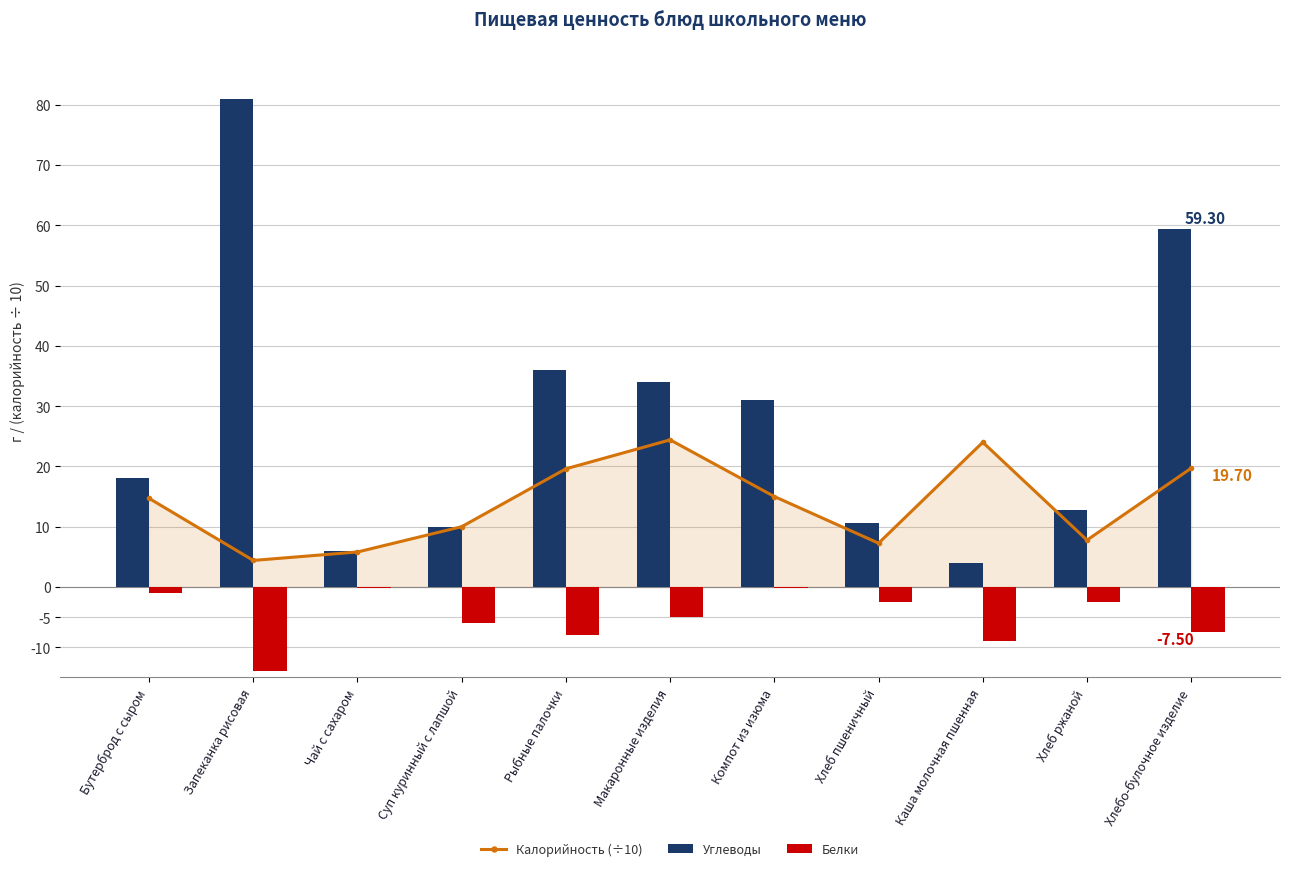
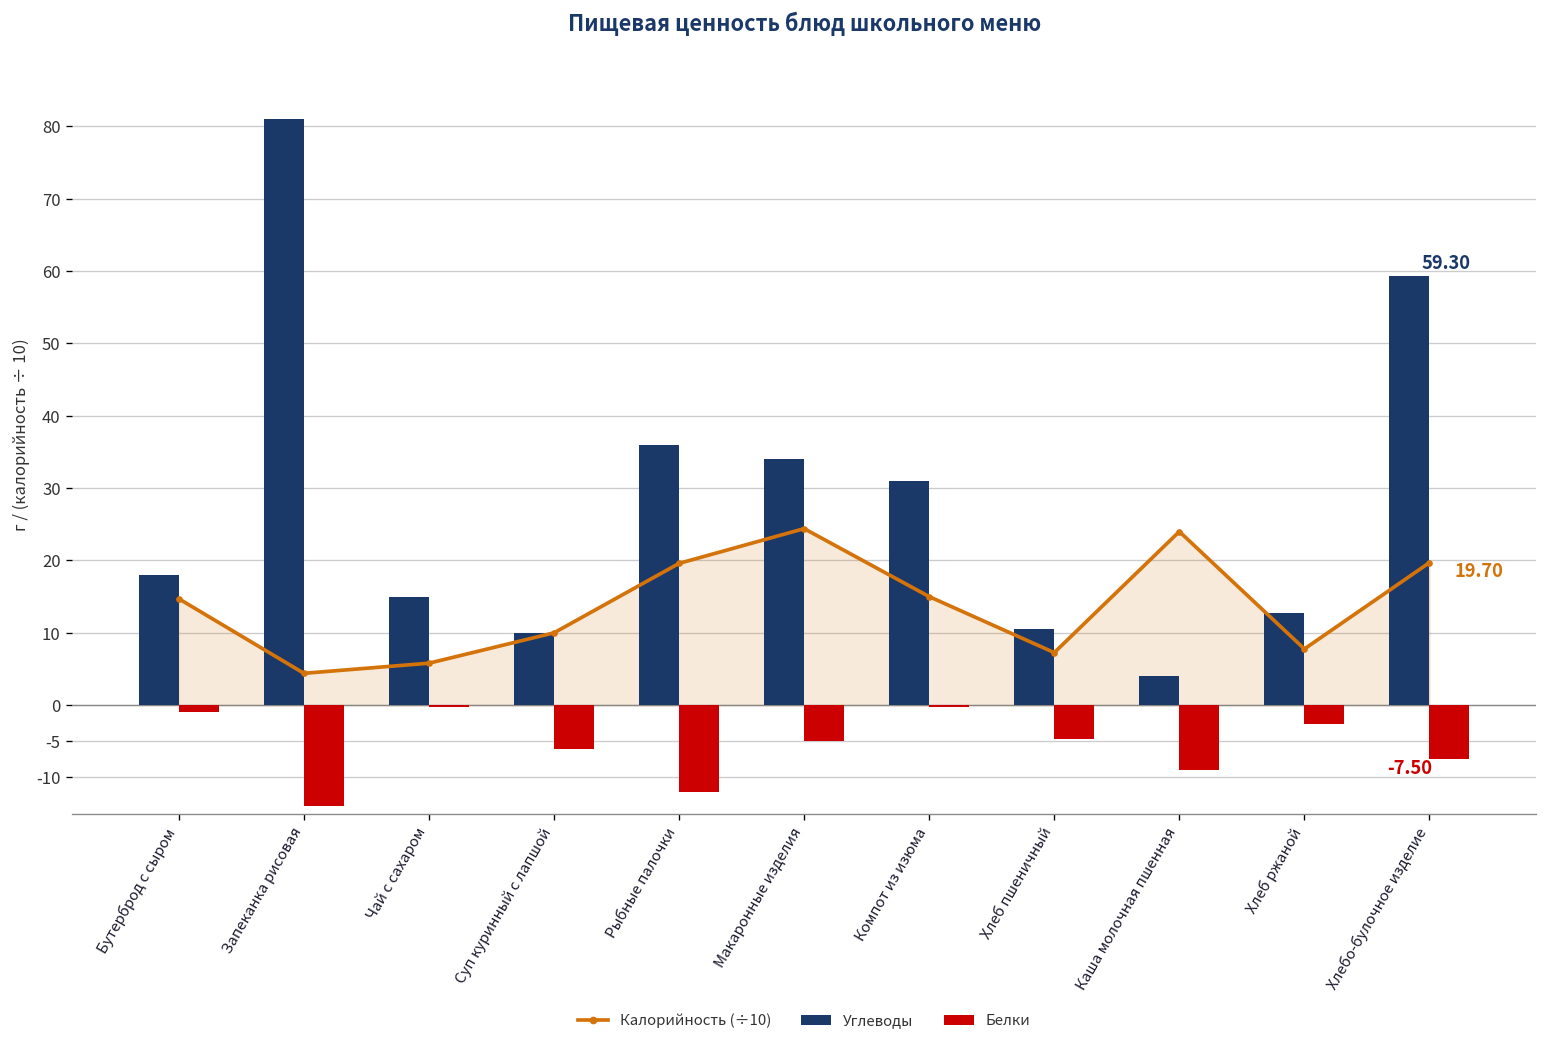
Углеводы, Чай с сахаром: 6 -> 15
Белки, Рыбные палочки: -8 -> -12
Белки, Хлеб пшеничный: -2 -> -5
